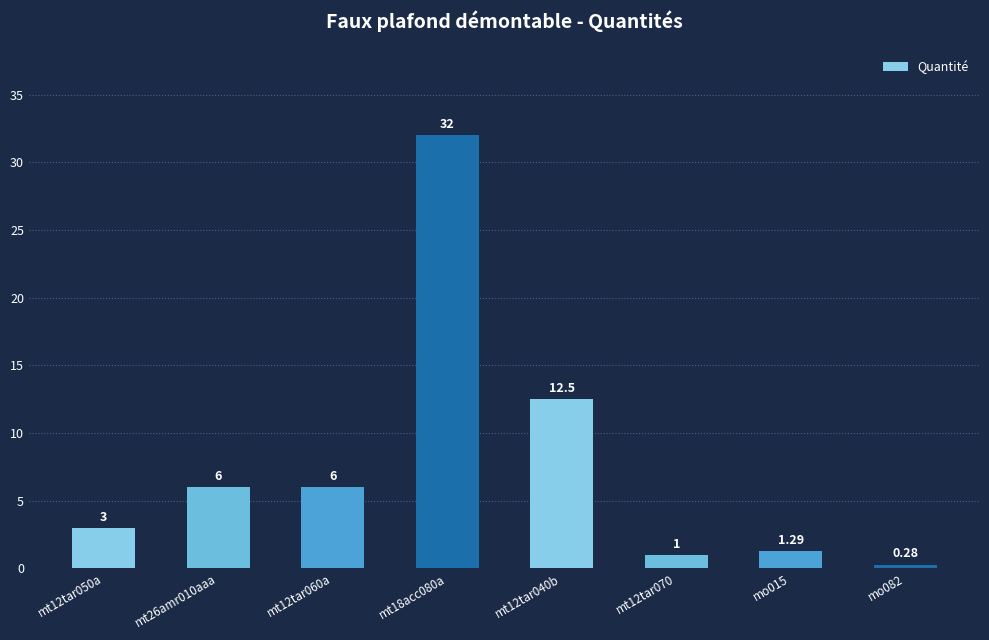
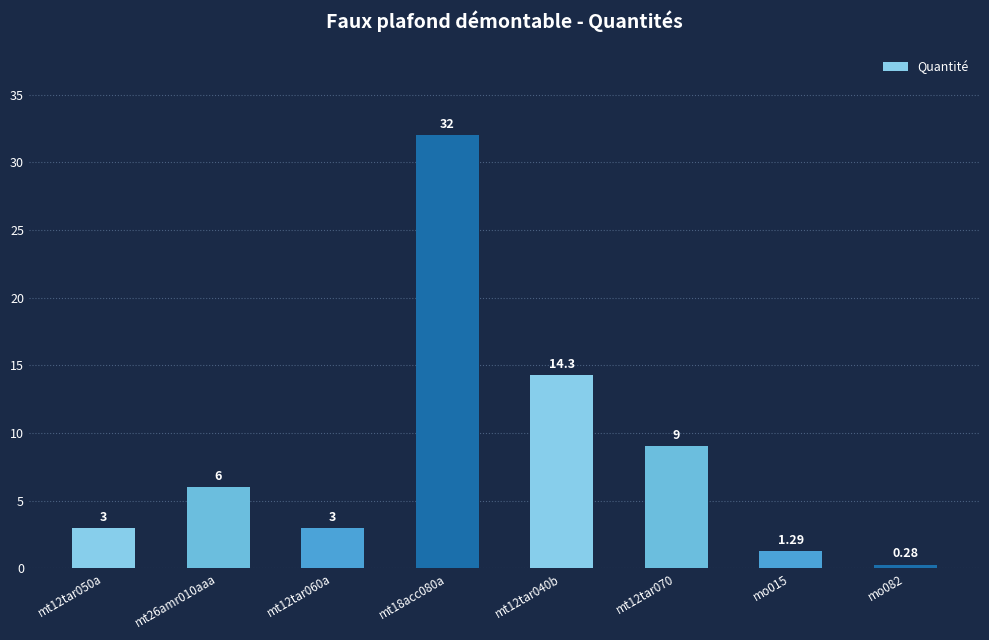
mt12tar060a: 6 -> 3
mt12tar040b: 12.5 -> 14.3
mt12tar070: 1 -> 9
